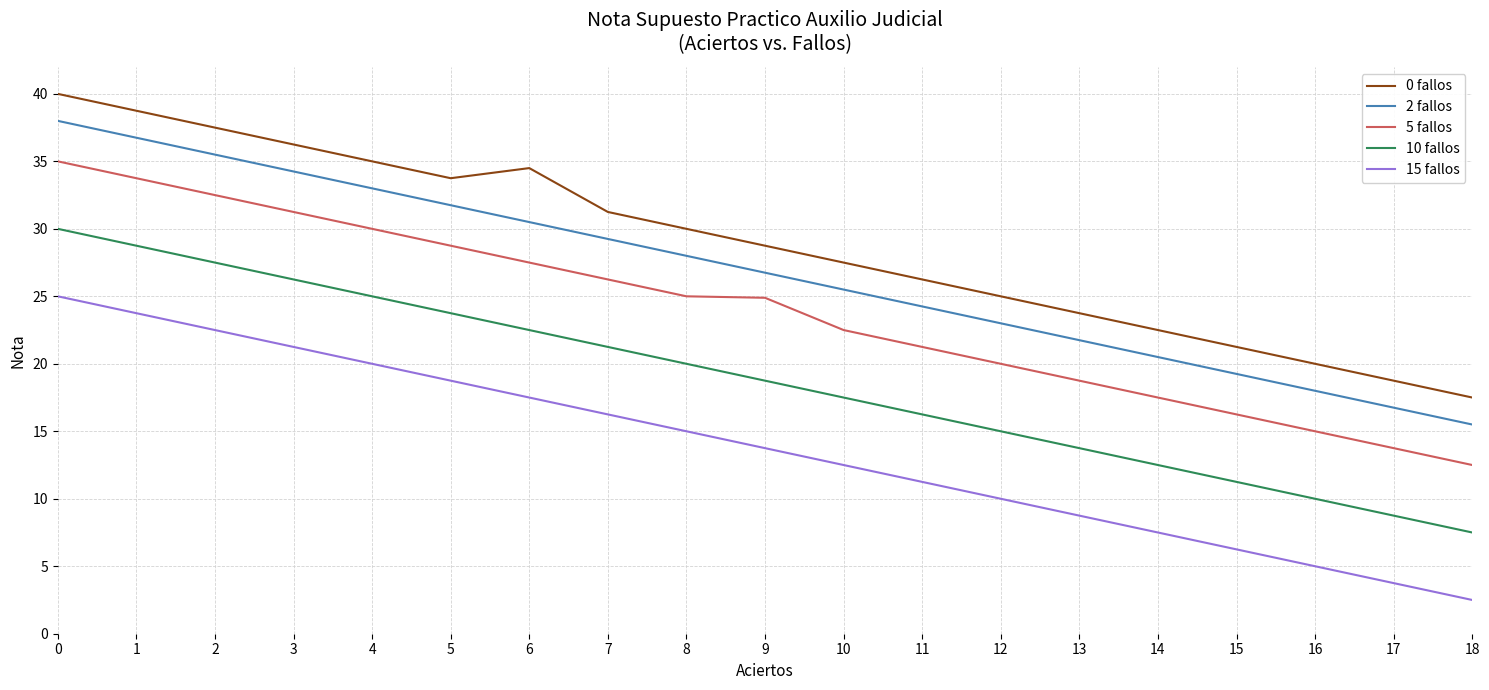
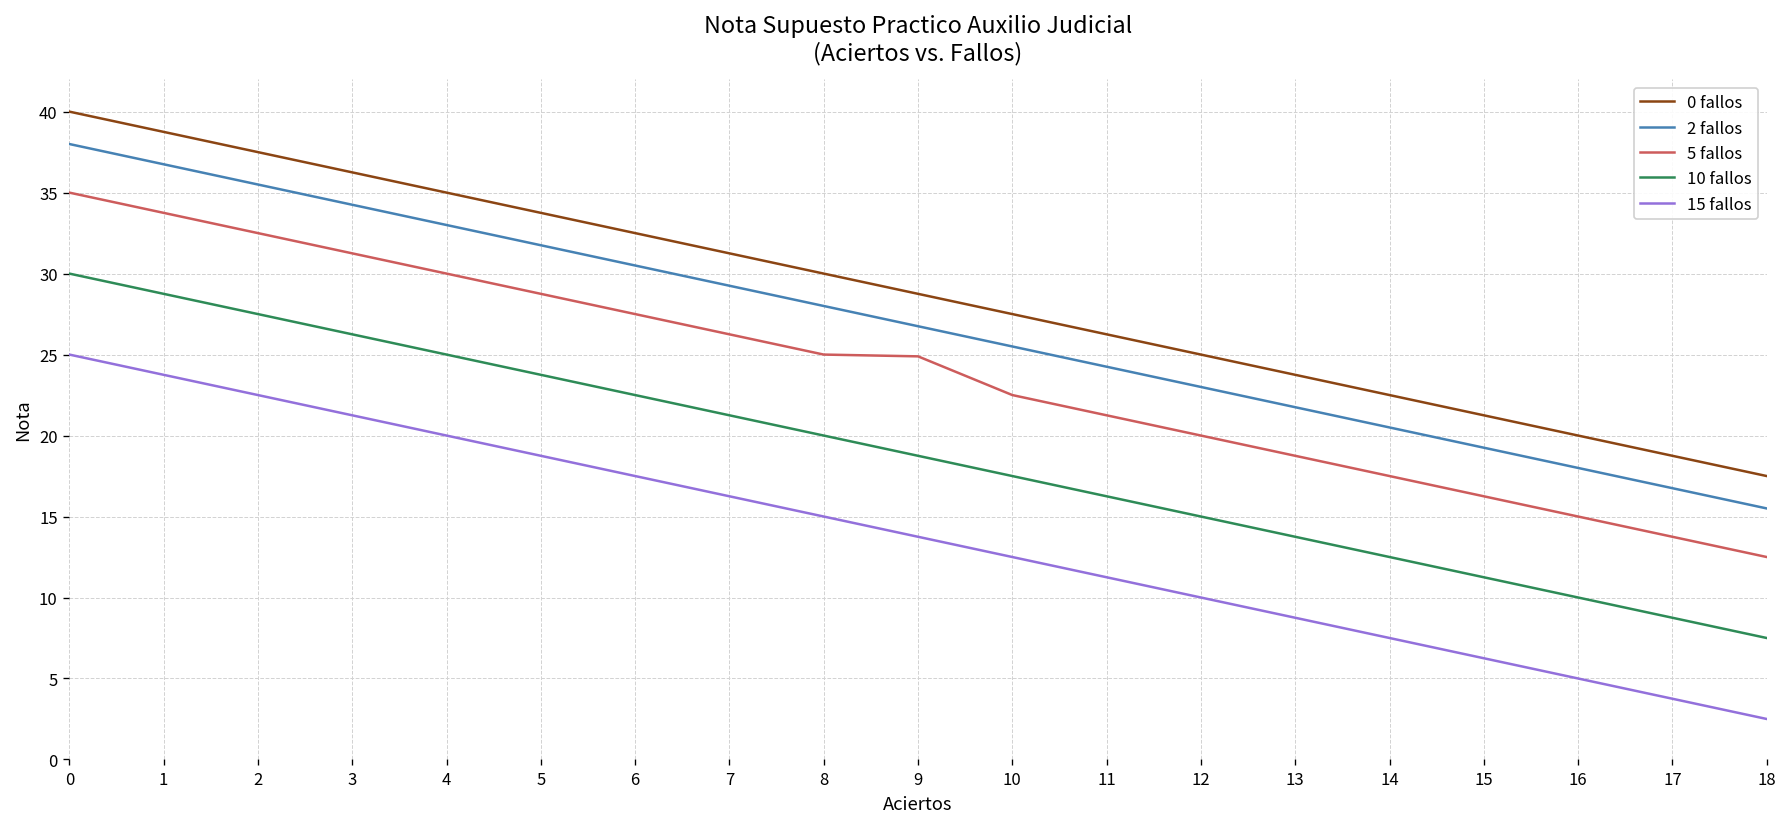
0 fallos, 6: 34.5 -> 32.5
